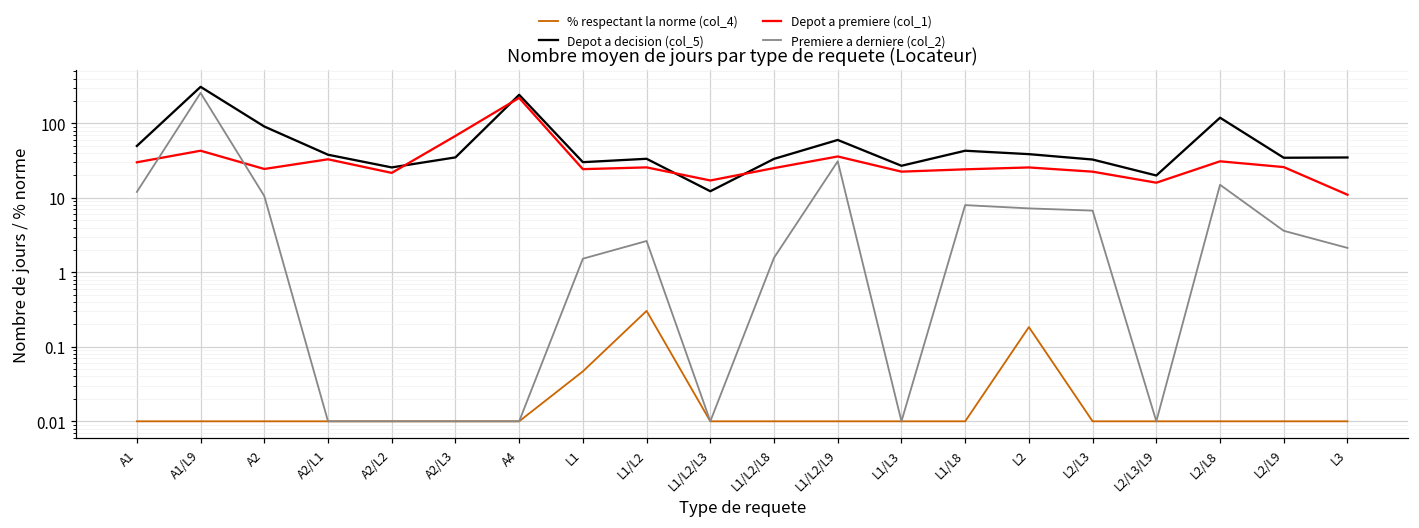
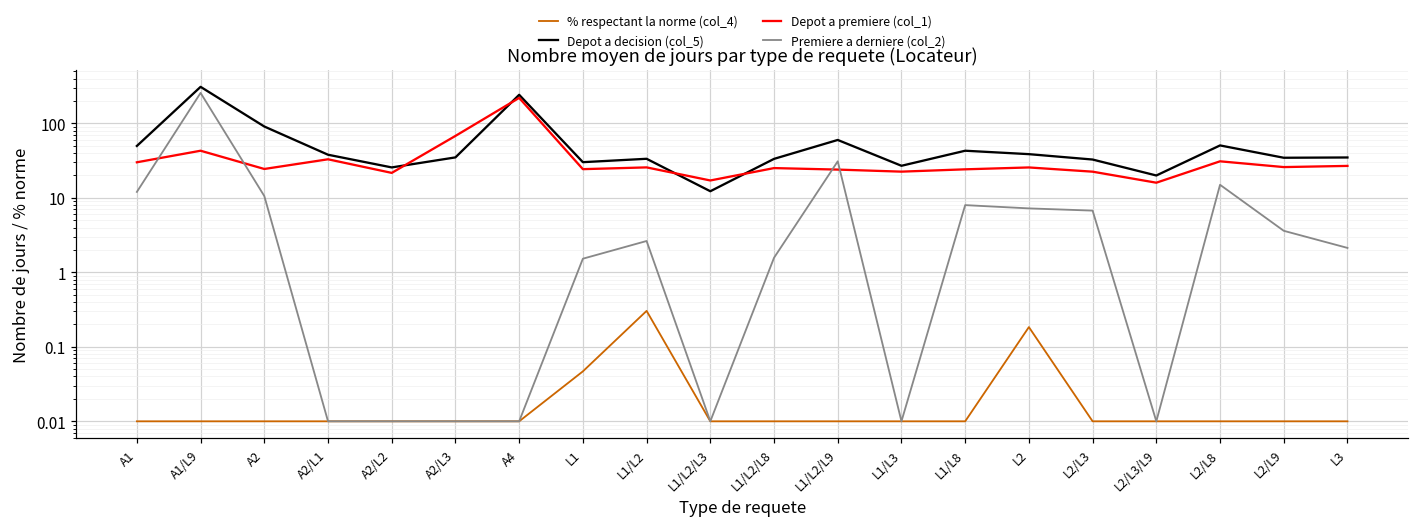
Depot a premiere (col_1), L1/L2/L9: 40 -> 24
Depot a decision (col_5), L2/L8: 120 -> 50
Depot a premiere (col_1), L3: 11 -> 27
